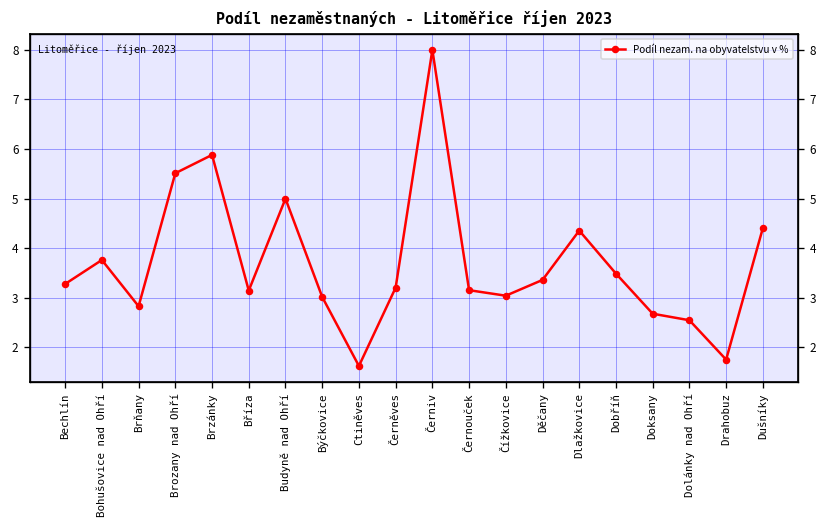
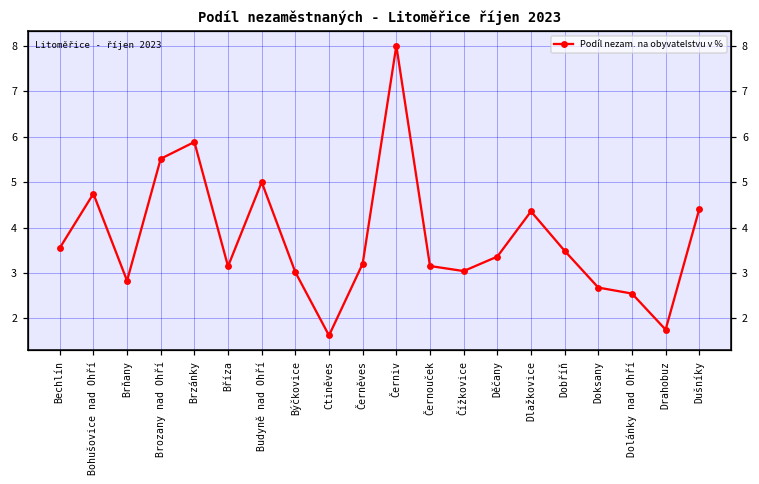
Bechlín: 3.3 -> 3.5
Bohušovice nad Ohří: 3.8 -> 4.7
